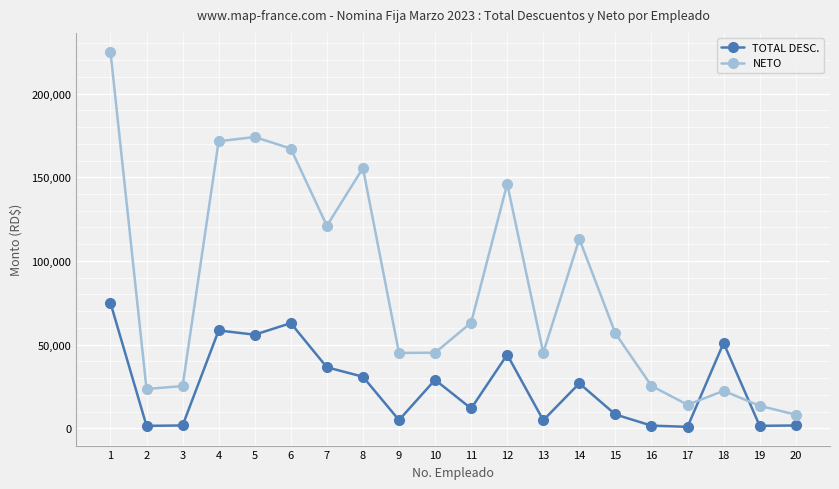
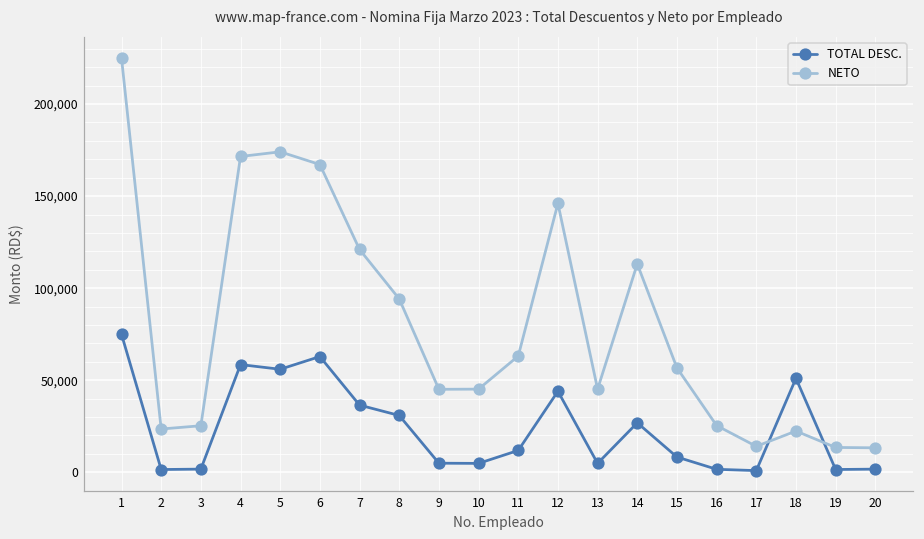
NETO, 8: 155,000 -> 94,000
TOTAL DESC., 10: 29,000 -> 5,000
NETO, 20: 8,000 -> 13,000
